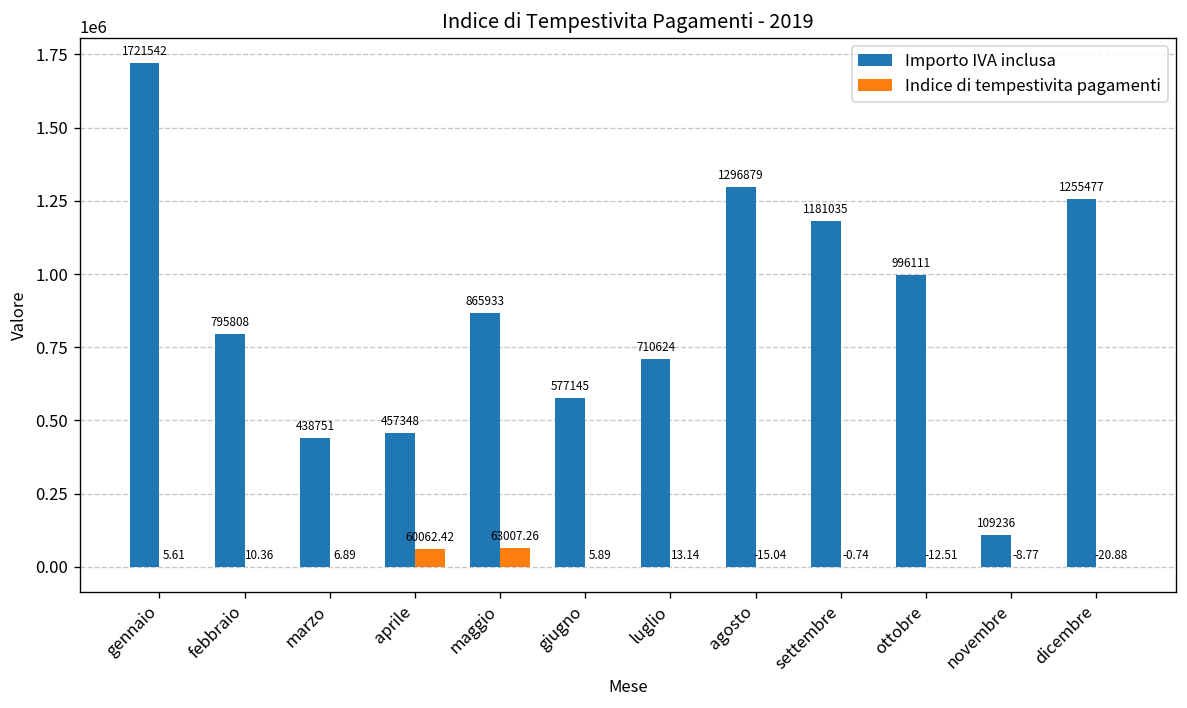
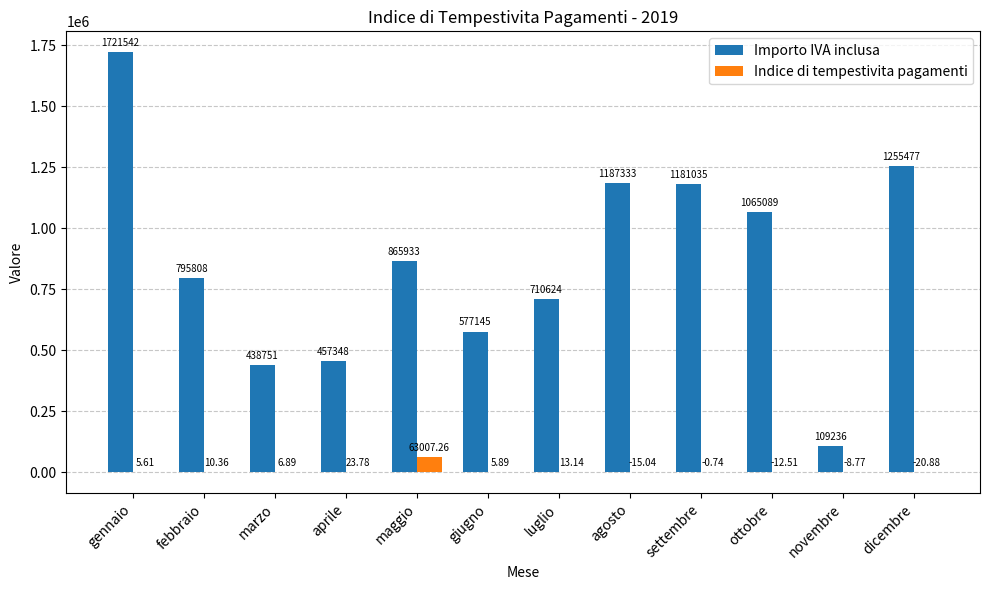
Indice di tempestivita pagamenti, aprile: 60062.42 -> 23.78
Importo IVA inclusa, agosto: 1296879 -> 1187333
Importo IVA inclusa, ottobre: 996111 -> 1065089
